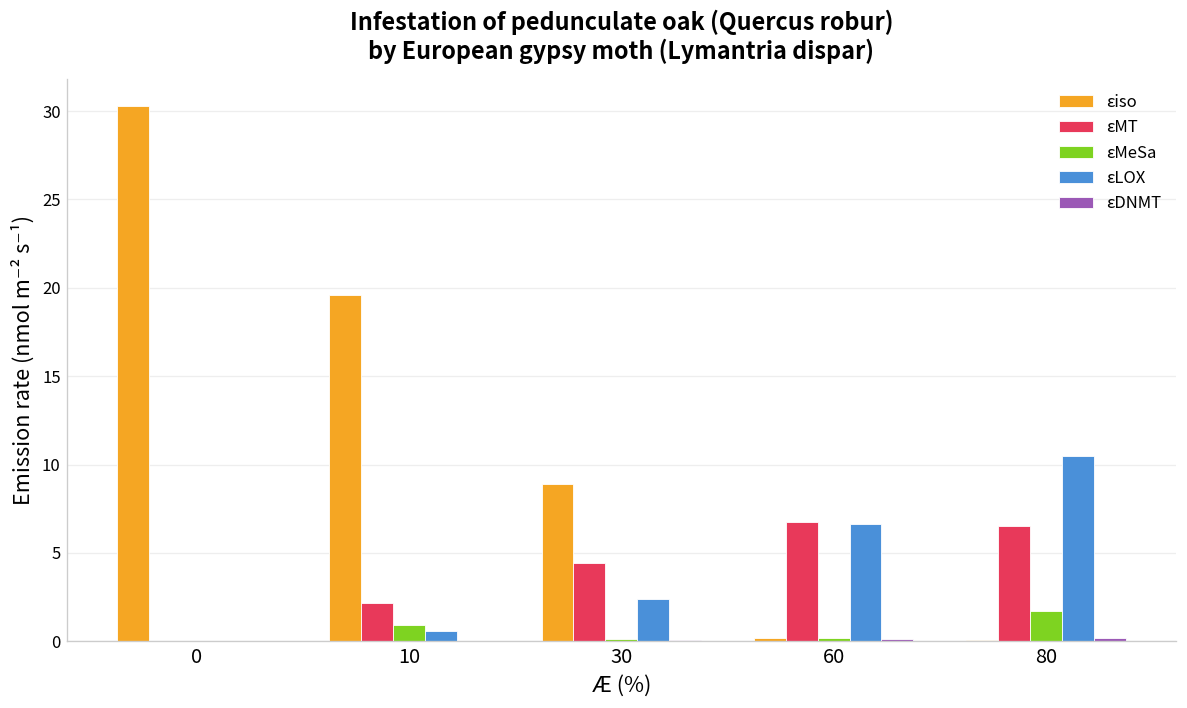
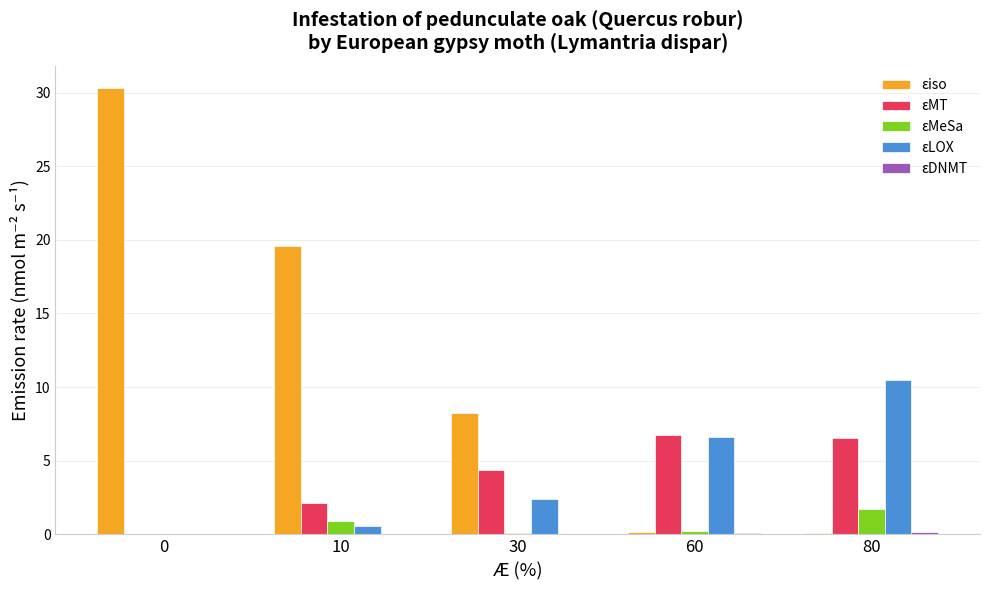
εiso, 30: 8.9 -> 8.2
